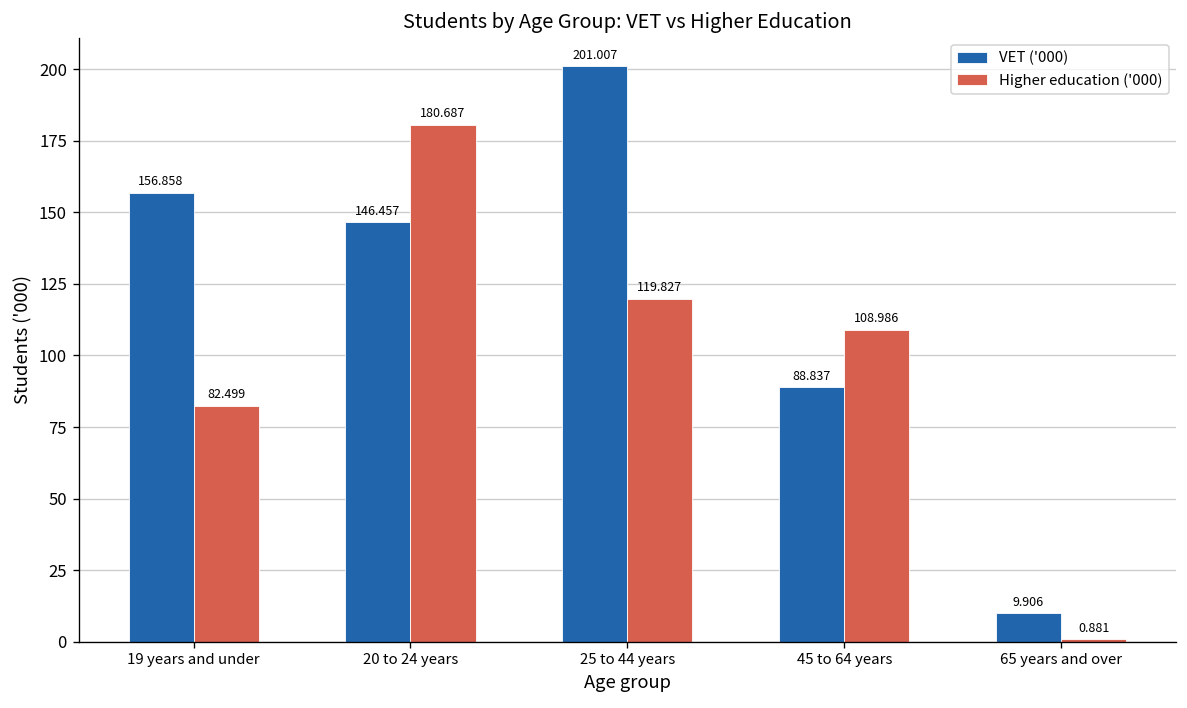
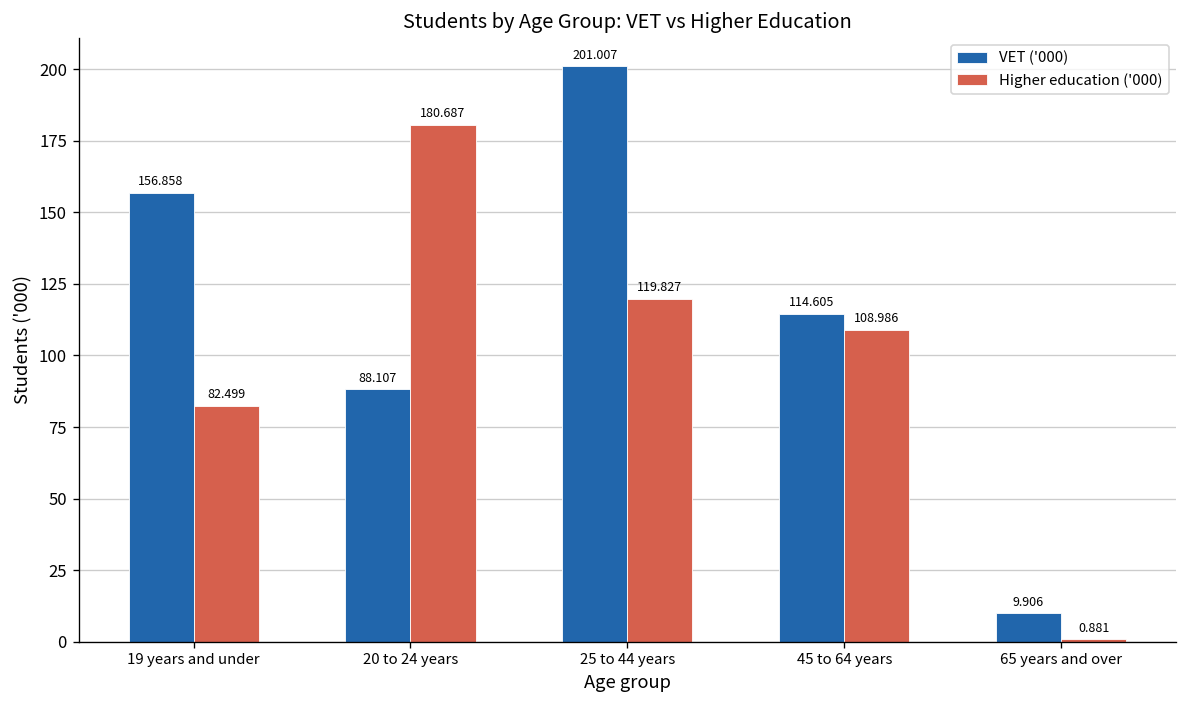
VET ('000), 20 to 24 years: 146.457 -> 88.107
VET ('000), 45 to 64 years: 88.837 -> 114.605
